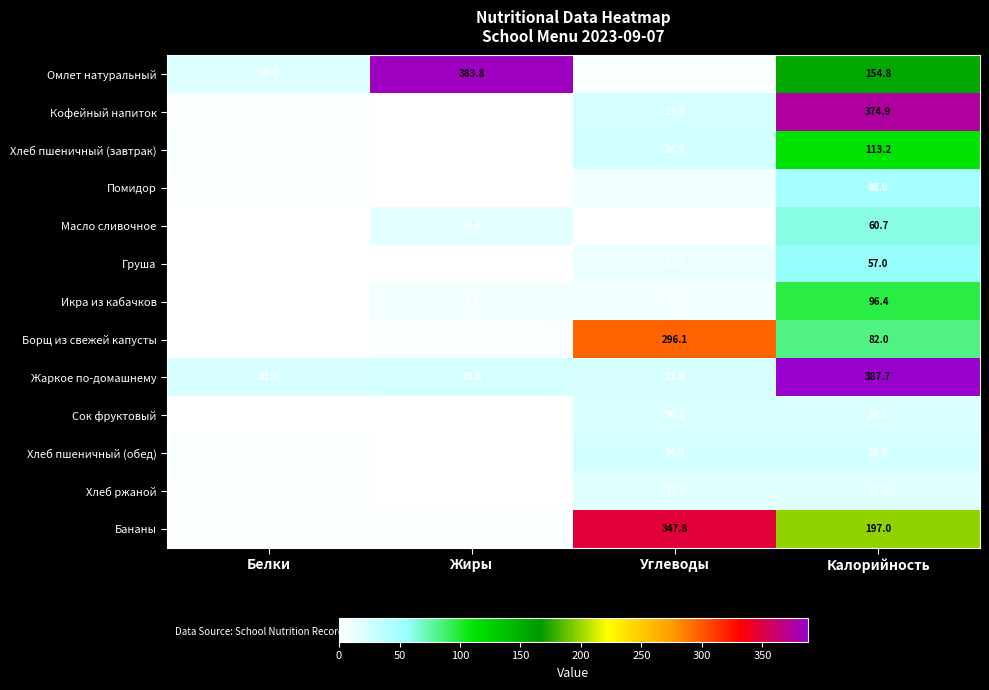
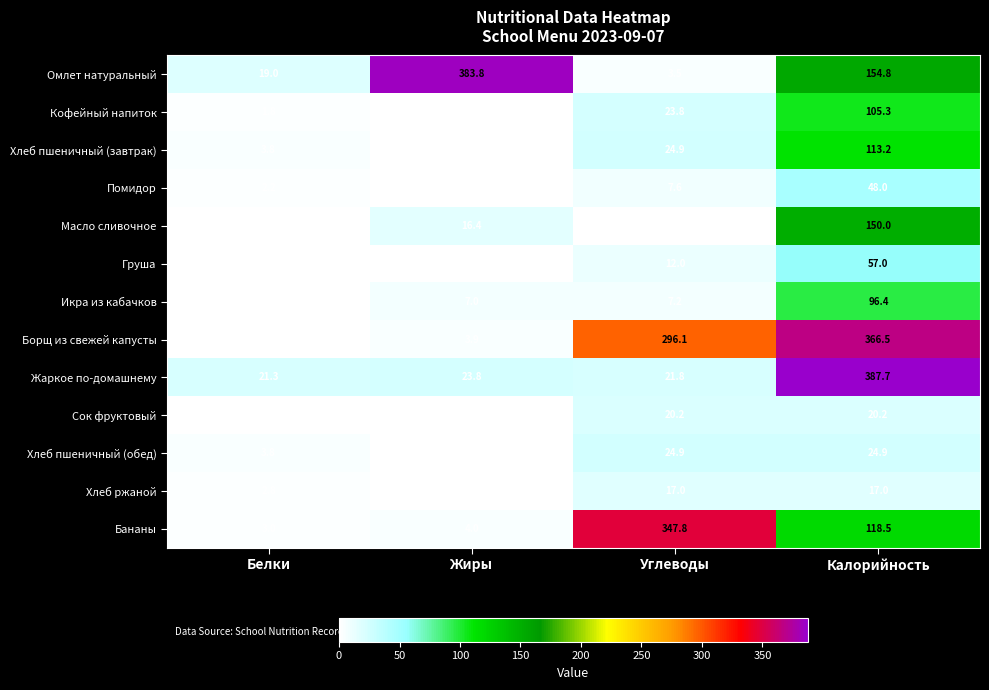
Кофейный напиток, Калорийность: 374.9 -> 105.3
Масло сливочное, Калорийность: 60.7 -> 150.0
Борщ из свежей капусты, Калорийность: 82.0 -> 366.5
Бананы, Калорийность: 197.0 -> 118.5
